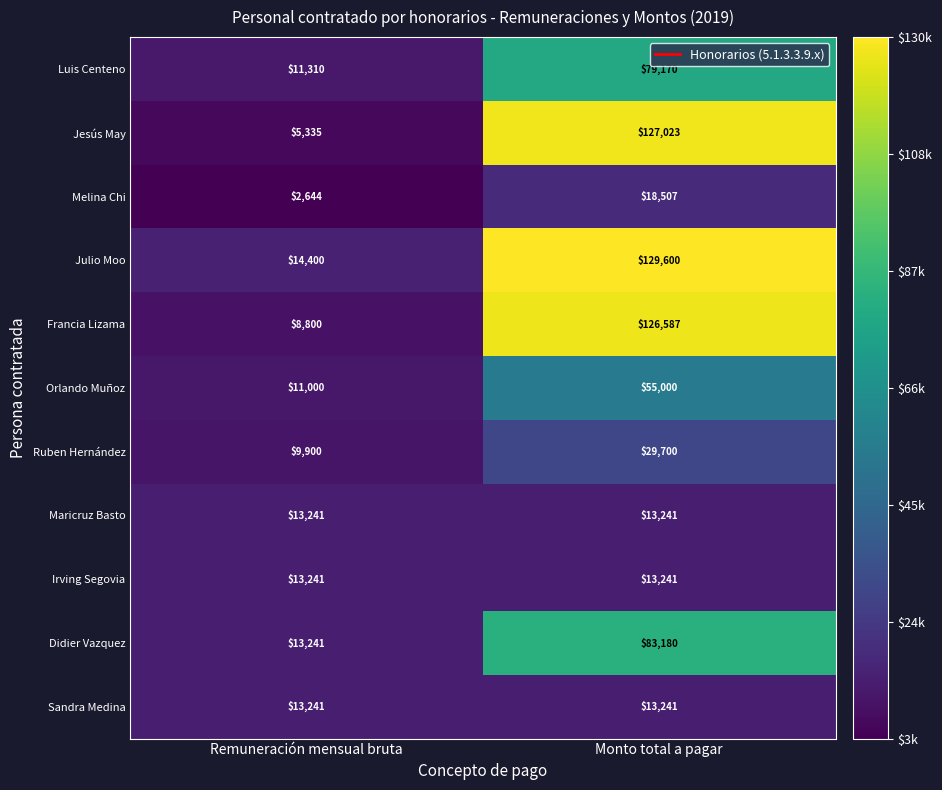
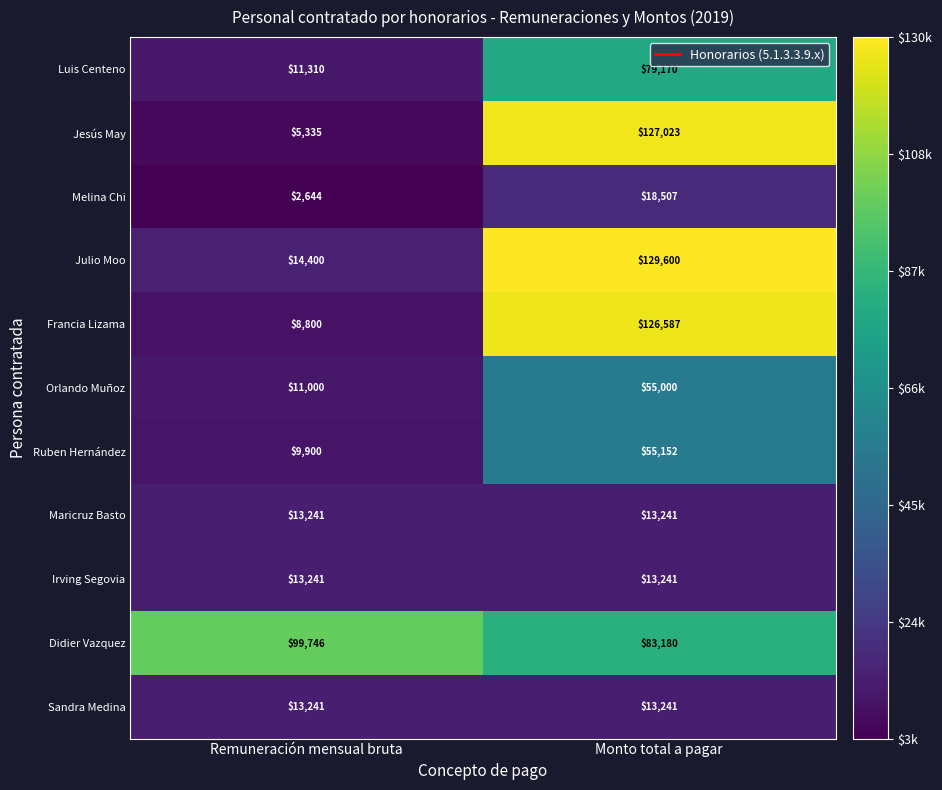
Ruben Hernández, Monto total a pagar: $29,700 -> $55,152
Didier Vazquez, Remuneración mensual bruta: $13,241 -> $99,746
